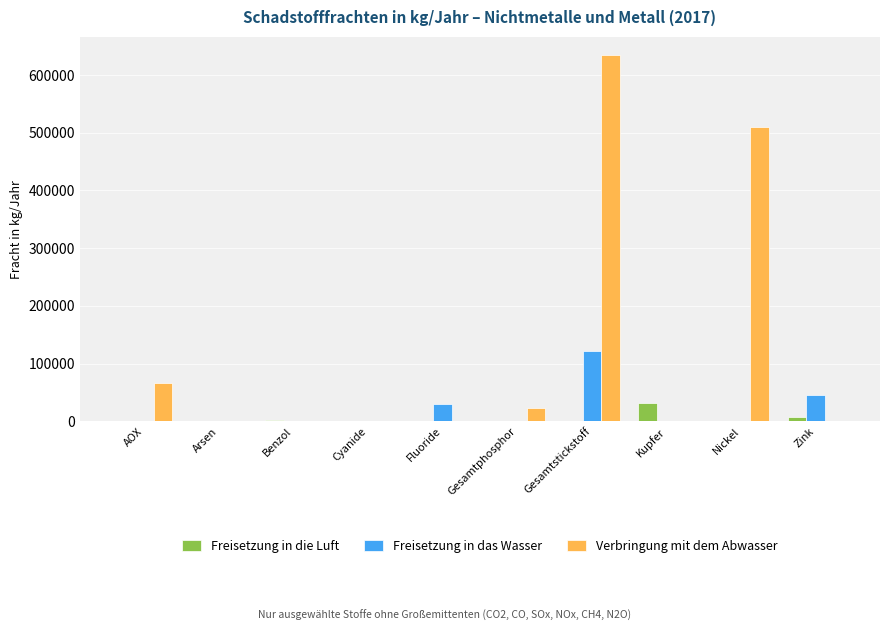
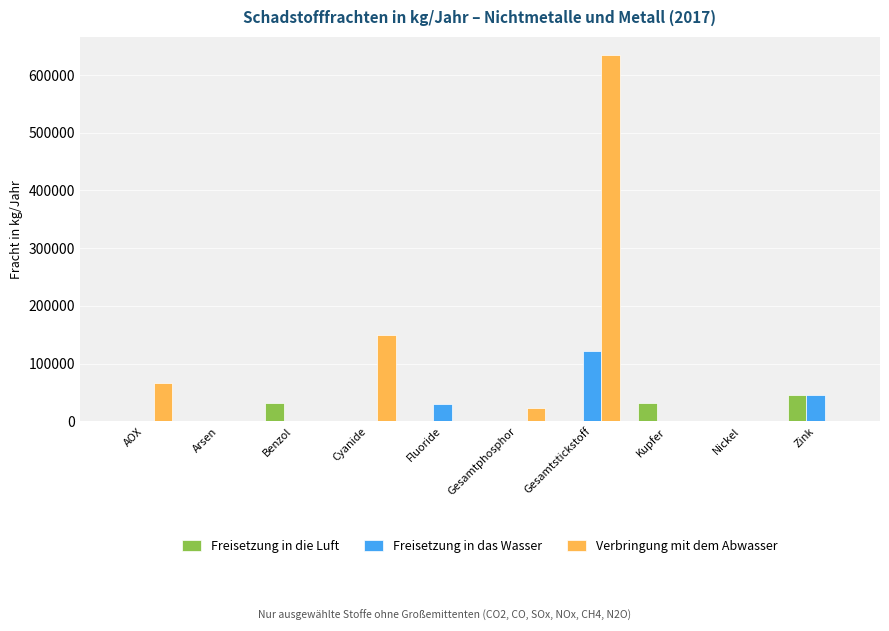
Freisetzung in die Luft, Benzol: 0 -> 30000
Verbringung mit dem Abwasser, Cyanide: 0 -> 150000
Verbringung mit dem Abwasser, Nickel: 510000 -> 0
Freisetzung in die Luft, Zink: 10000 -> 50000
